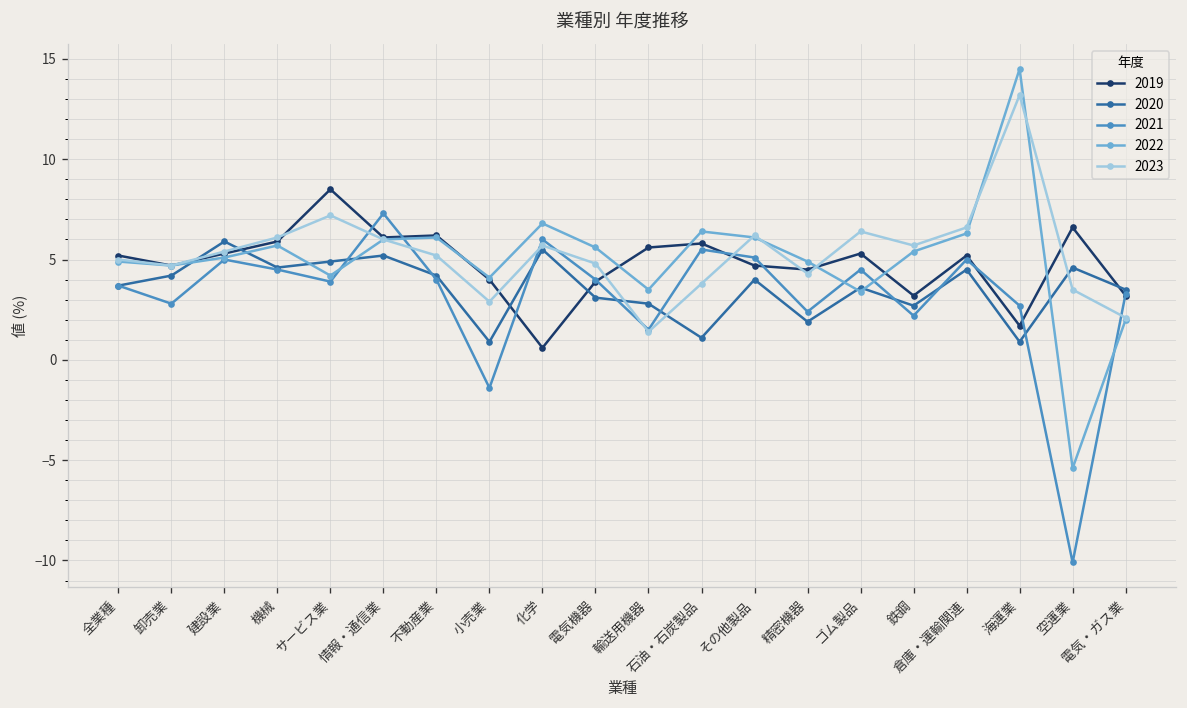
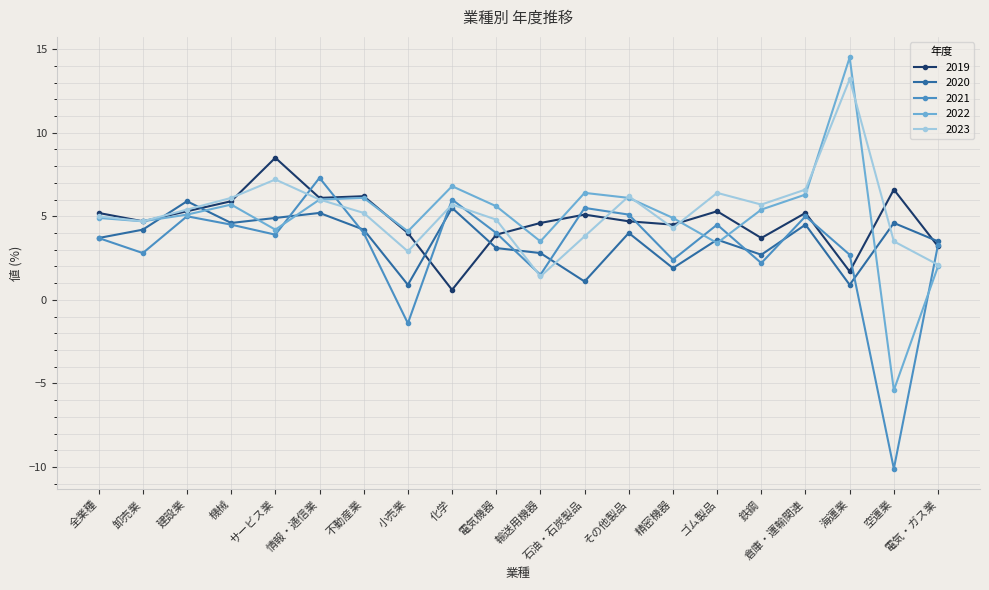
2019, 輸送用機器: 5.6 -> 4.6
2019, 石油・石炭製品: 5.8 -> 5.1
2019, 鉄鋼: 3.2 -> 3.7
